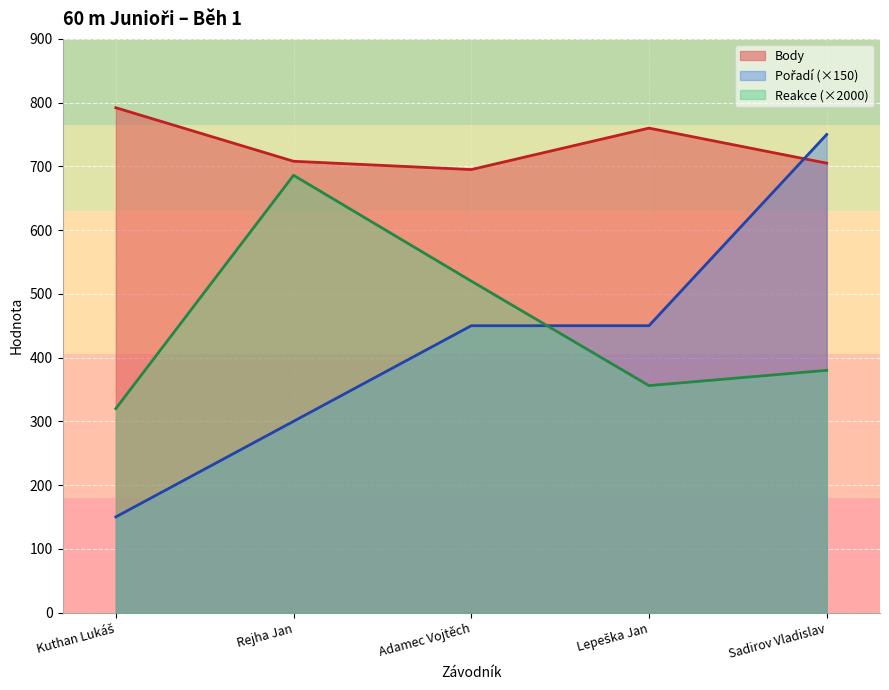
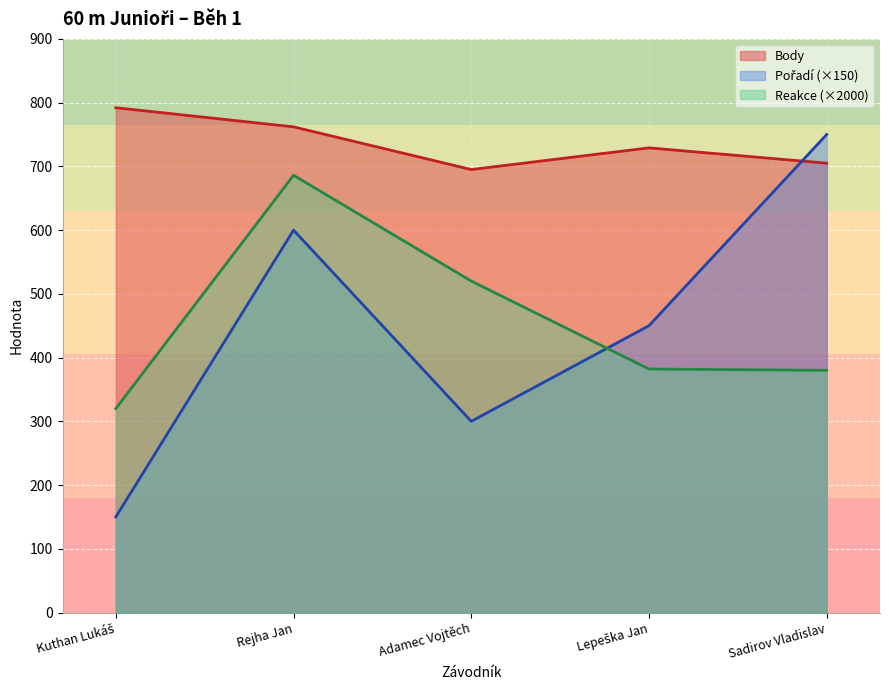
Body, Rejha Jan: 710 -> 760
Pořadí (×150), Rejha Jan: 300 -> 600
Pořadí (×150), Adamec Vojtěch: 450 -> 300
Body, Lepeška Jan: 760 -> 730
Reakce (×2000), Lepeška Jan: 360 -> 380
